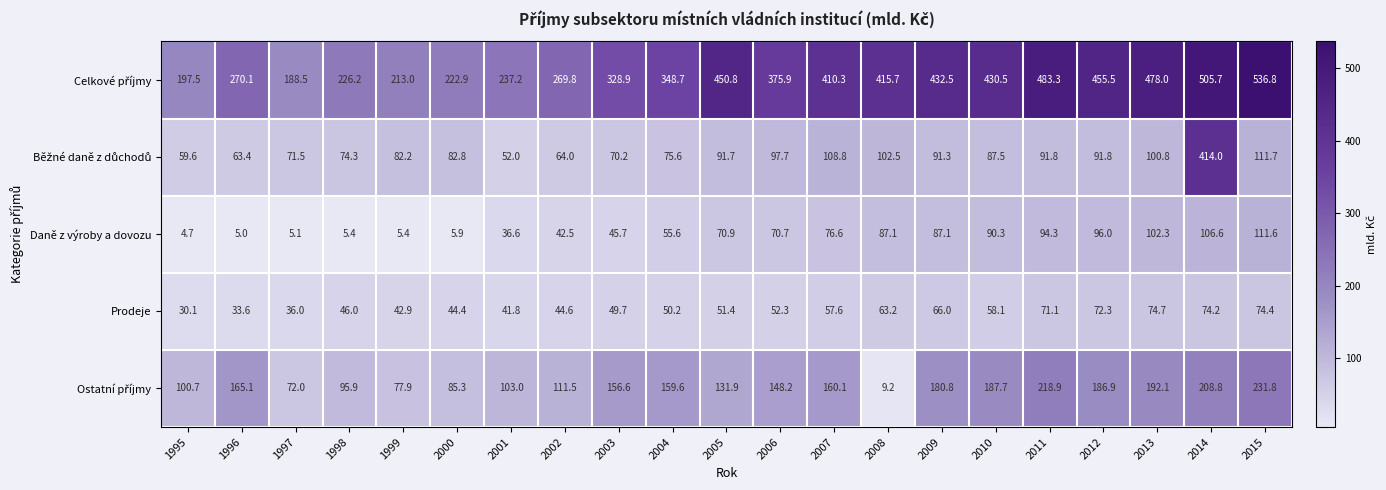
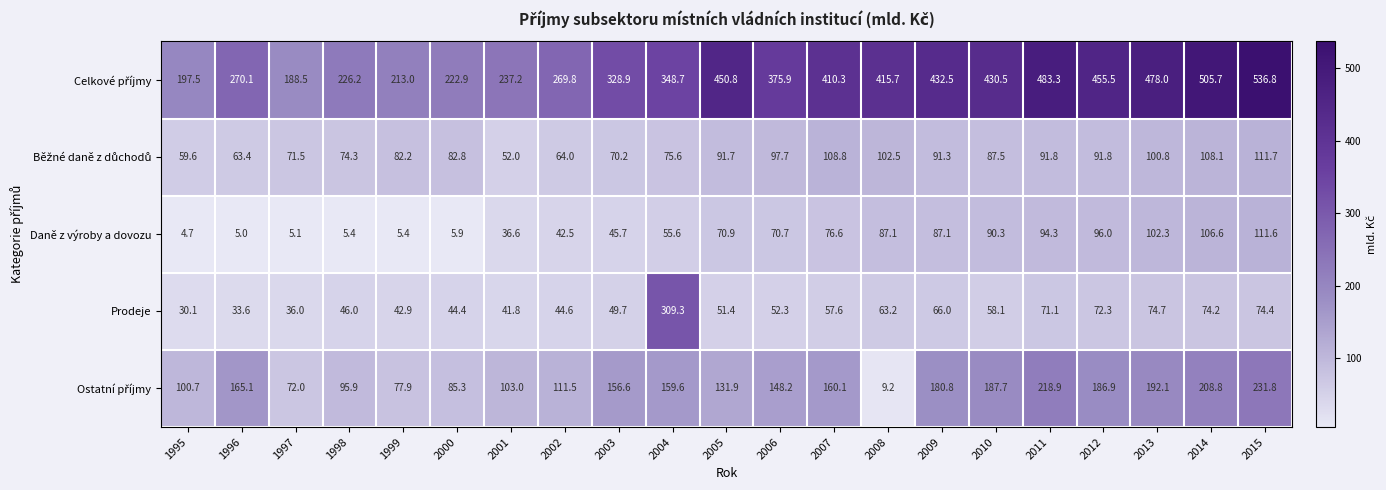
Běžné daně z důchodů, 2014: 414.0 -> 108.1
Prodeje, 2004: 50.2 -> 309.3
